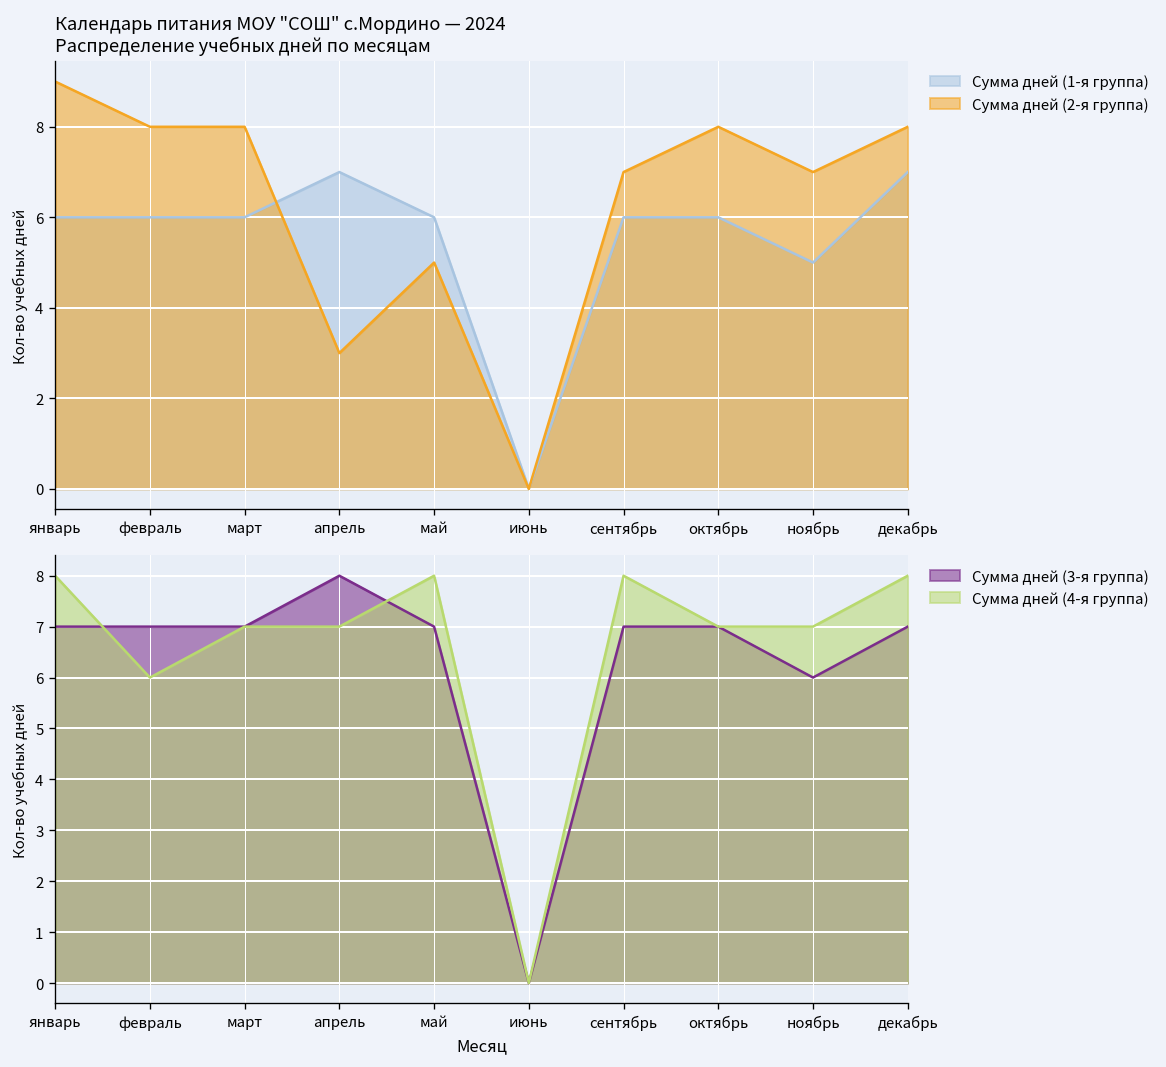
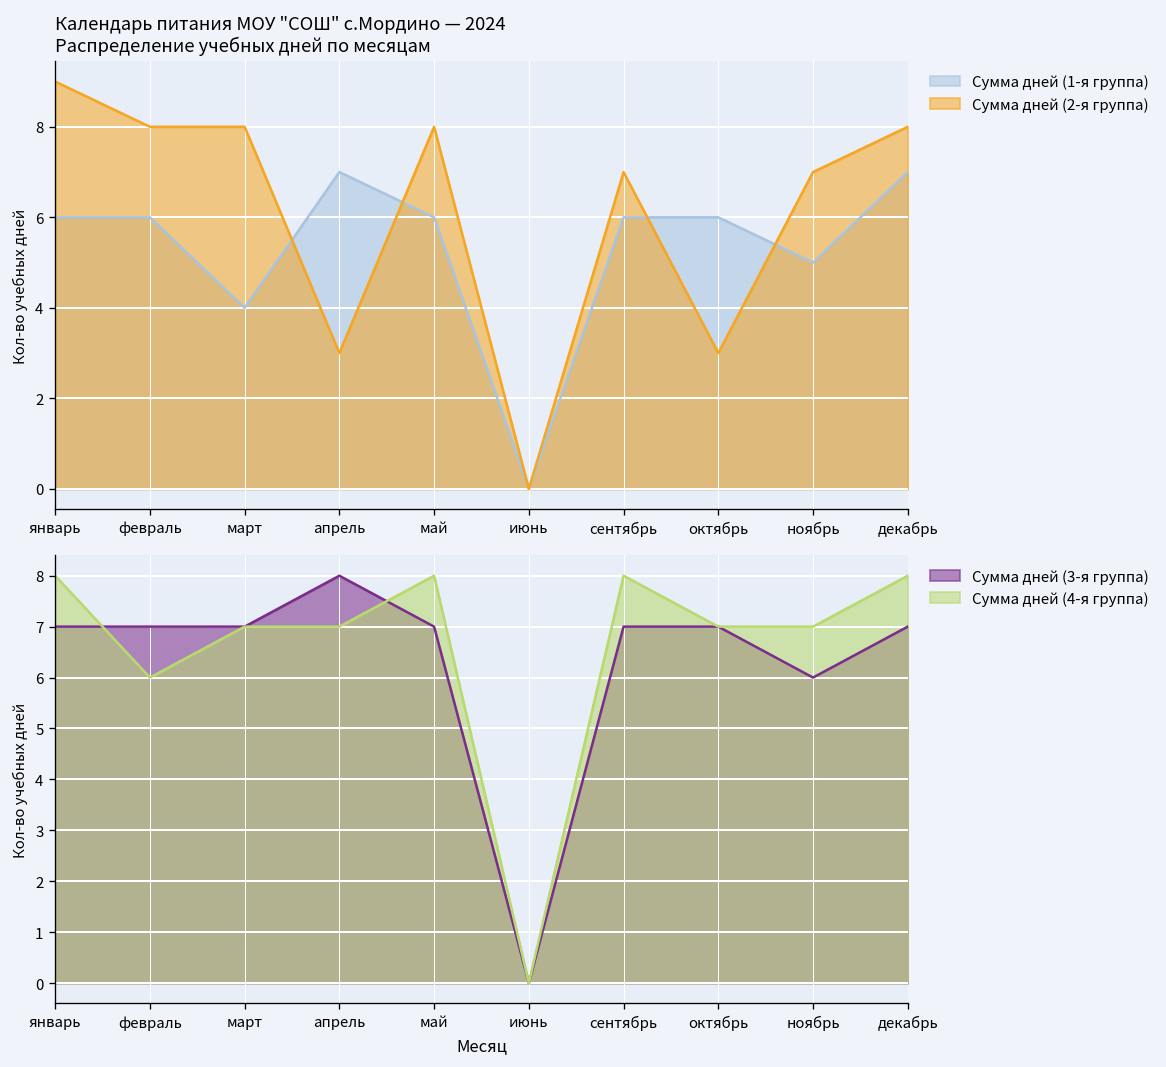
Календарь питания МОУ "СОШ" с.Мордино — 2024 Распределение учебных дней по месяцам, Сумма дней (1-я группа), март: 6 -> 4
Календарь питания МОУ "СОШ" с.Мордино — 2024 Распределение учебных дней по месяцам, Сумма дней (2-я группа), май: 5 -> 8
Календарь питания МОУ "СОШ" с.Мордино — 2024 Распределение учебных дней по месяцам, Сумма дней (2-я группа), октябрь: 8 -> 3
